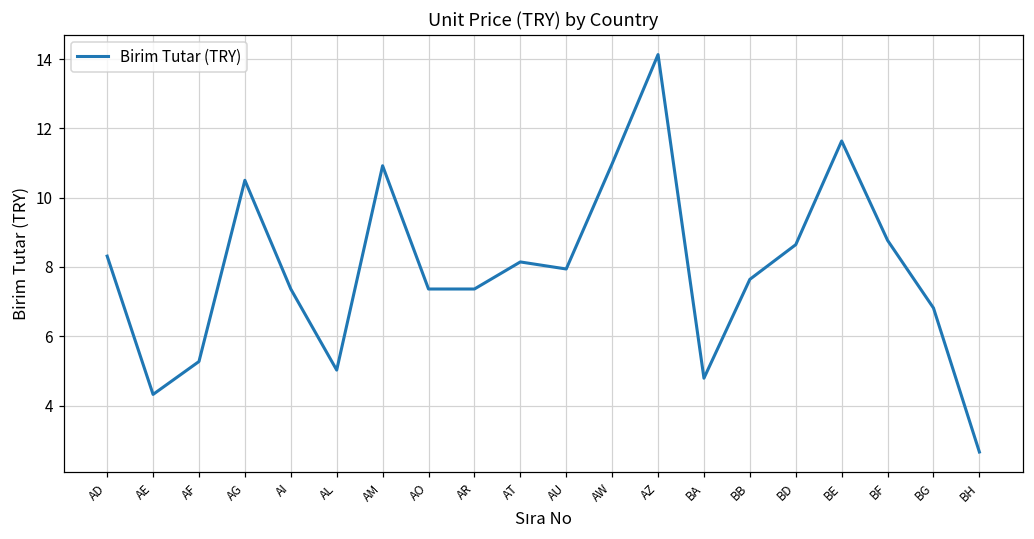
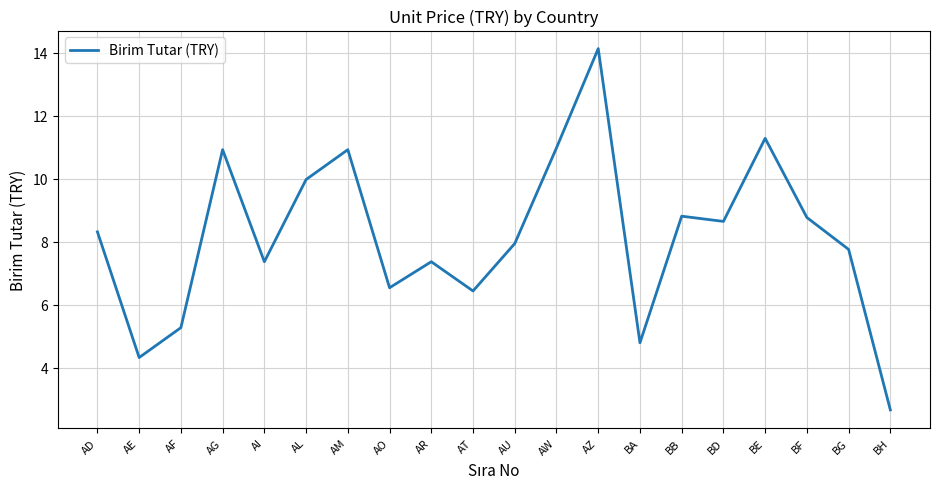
AG: 10.5 -> 10.9
AL: 5.0 -> 10.0
AO: 7.4 -> 6.5
AT: 8.1 -> 6.4
BB: 7.6 -> 8.8
BE: 11.6 -> 11.3
BG: 6.8 -> 7.8
